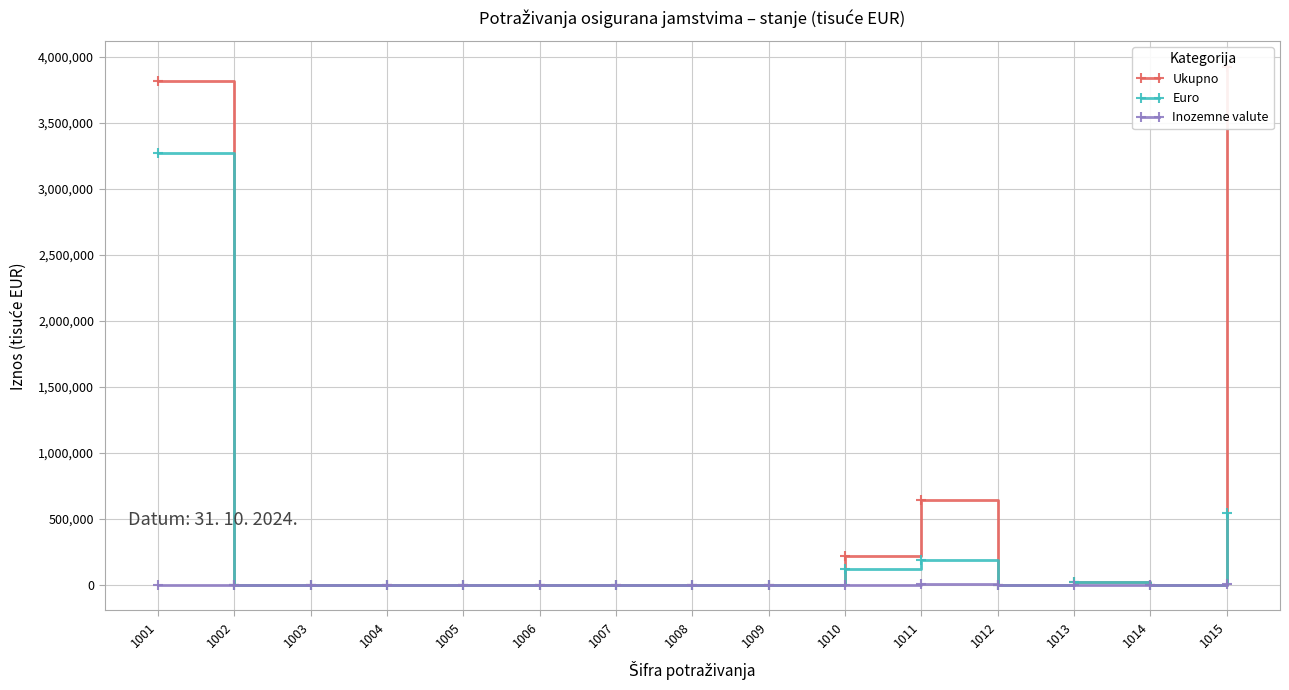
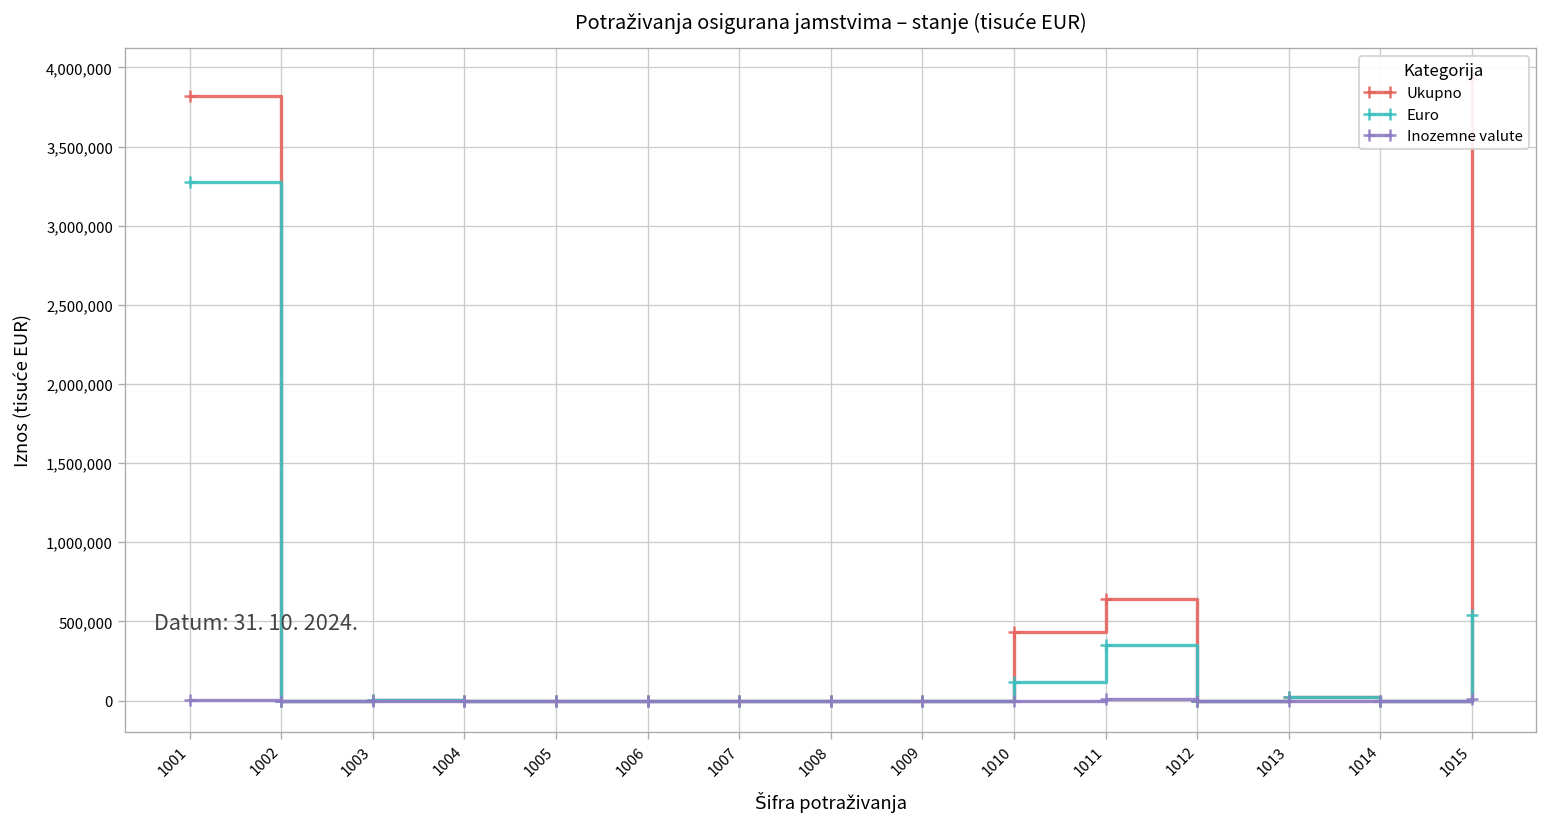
Ukupno, 1010: 220,000 -> 440,000
Euro, 1011: 190,000 -> 350,000
